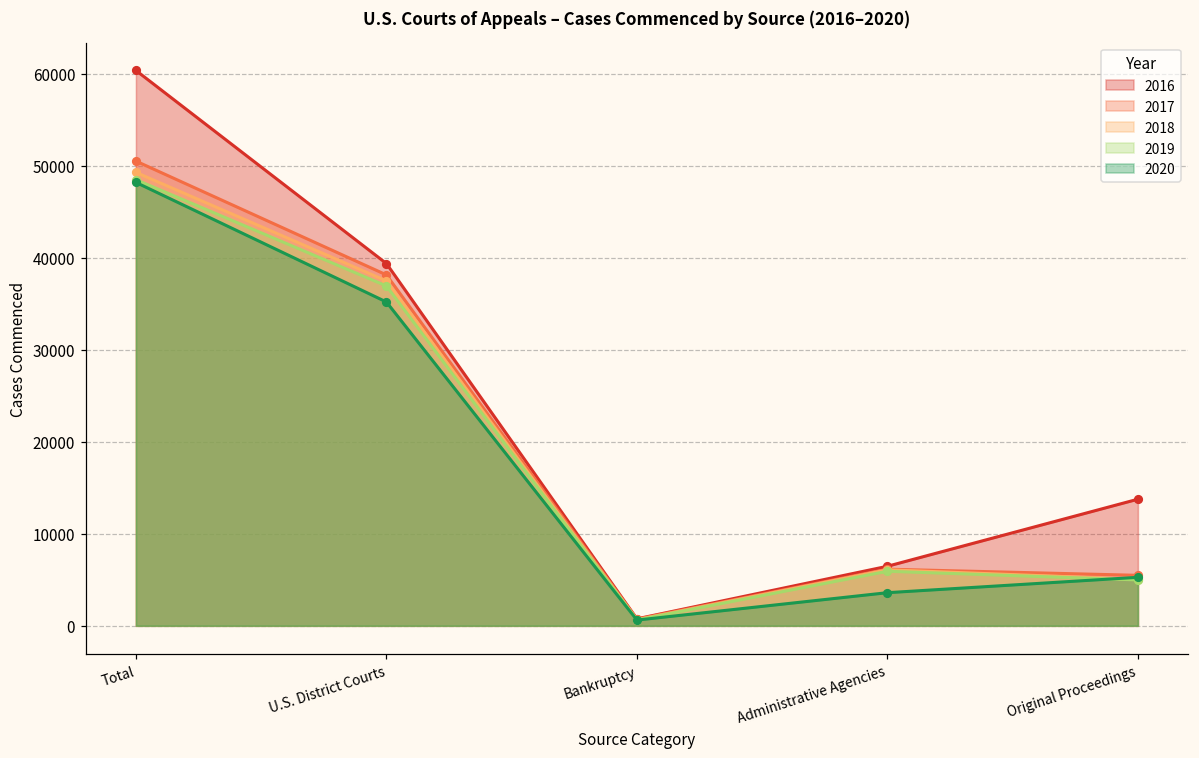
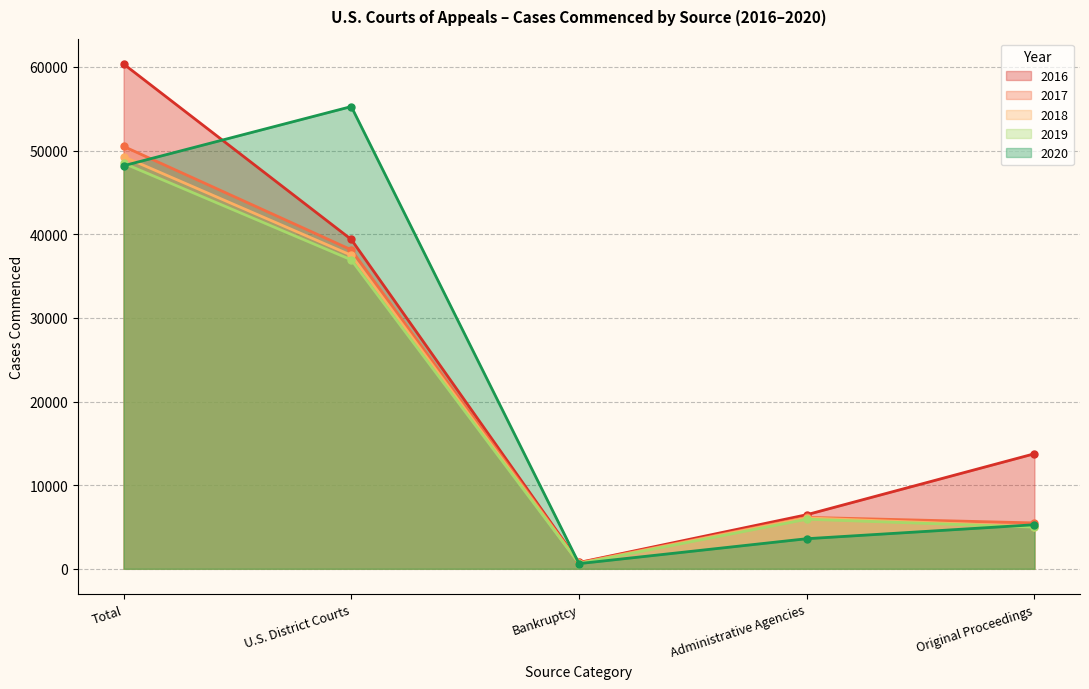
2020, U.S. District Courts: 35000 -> 55000
